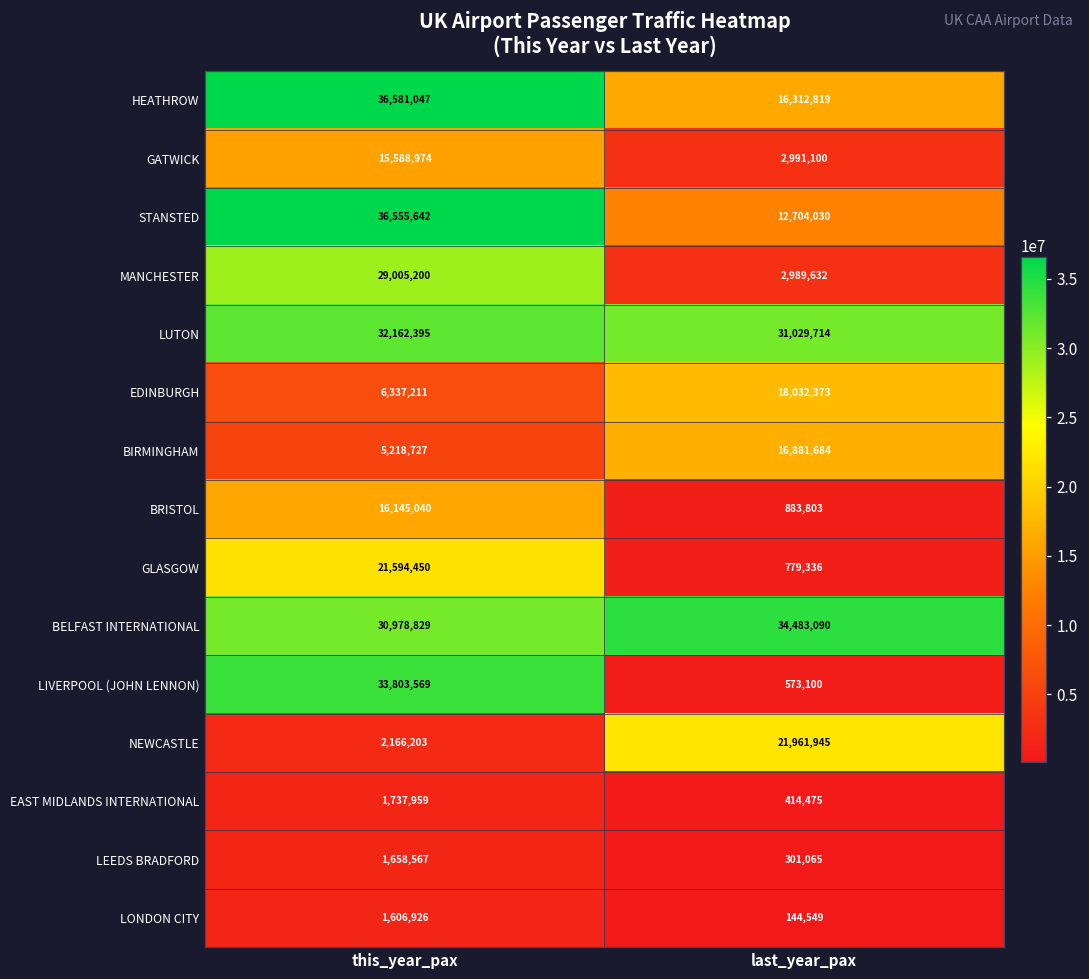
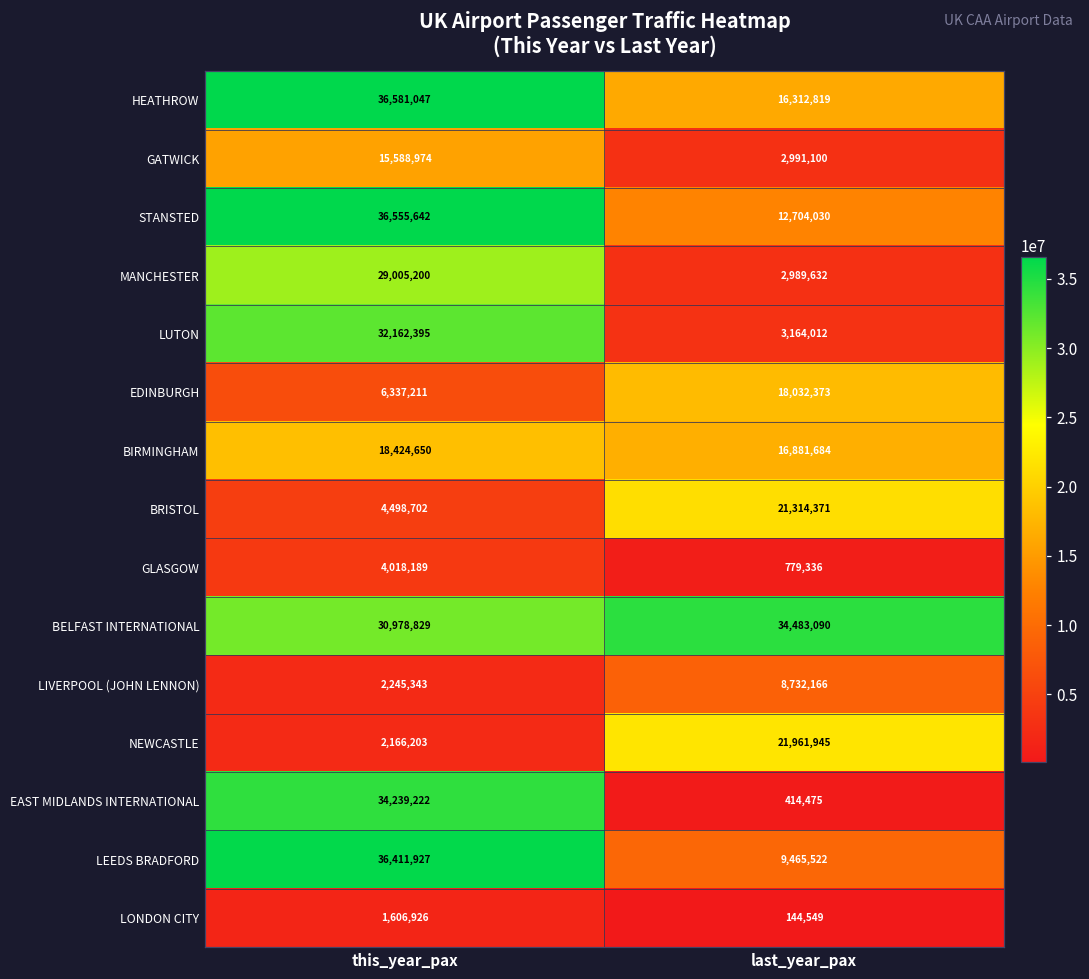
LUTON, last_year_pax: 31,029,714 -> 3,164,012
BIRMINGHAM, this_year_pax: 5,218,727 -> 18,424,650
BRISTOL, this_year_pax: 16,145,040 -> 4,498,702
BRISTOL, last_year_pax: 883,803 -> 21,314,371
GLASGOW, this_year_pax: 21,594,450 -> 4,018,189
LIVERPOOL (JOHN LENNON), this_year_pax: 33,803,569 -> 2,245,343
LIVERPOOL (JOHN LENNON), last_year_pax: 573,100 -> 8,732,166
EAST MIDLANDS INTERNATIONAL, this_year_pax: 1,737,959 -> 34,239,222
LEEDS BRADFORD, this_year_pax: 1,658,567 -> 36,411,927
LEEDS BRADFORD, last_year_pax: 301,065 -> 9,465,522
